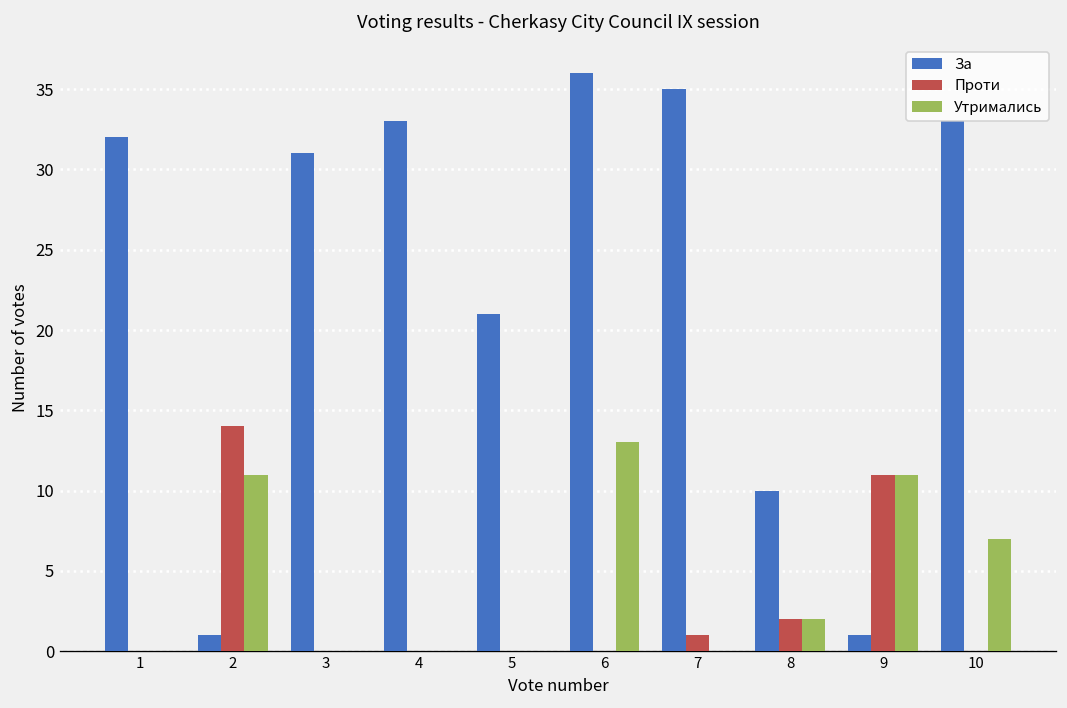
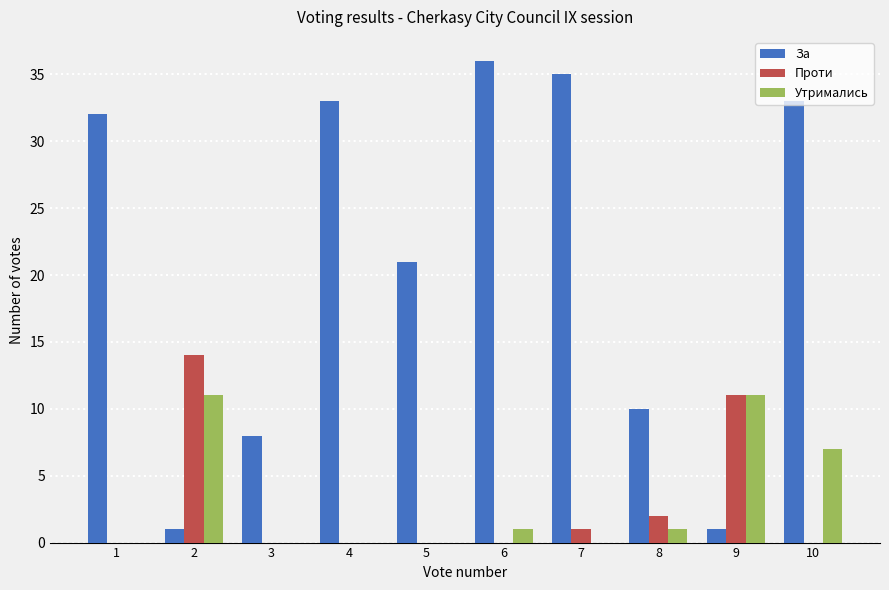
За, 3: 31 -> 8
Утримались, 6: 13 -> 1
Утримались, 8: 2 -> 1
